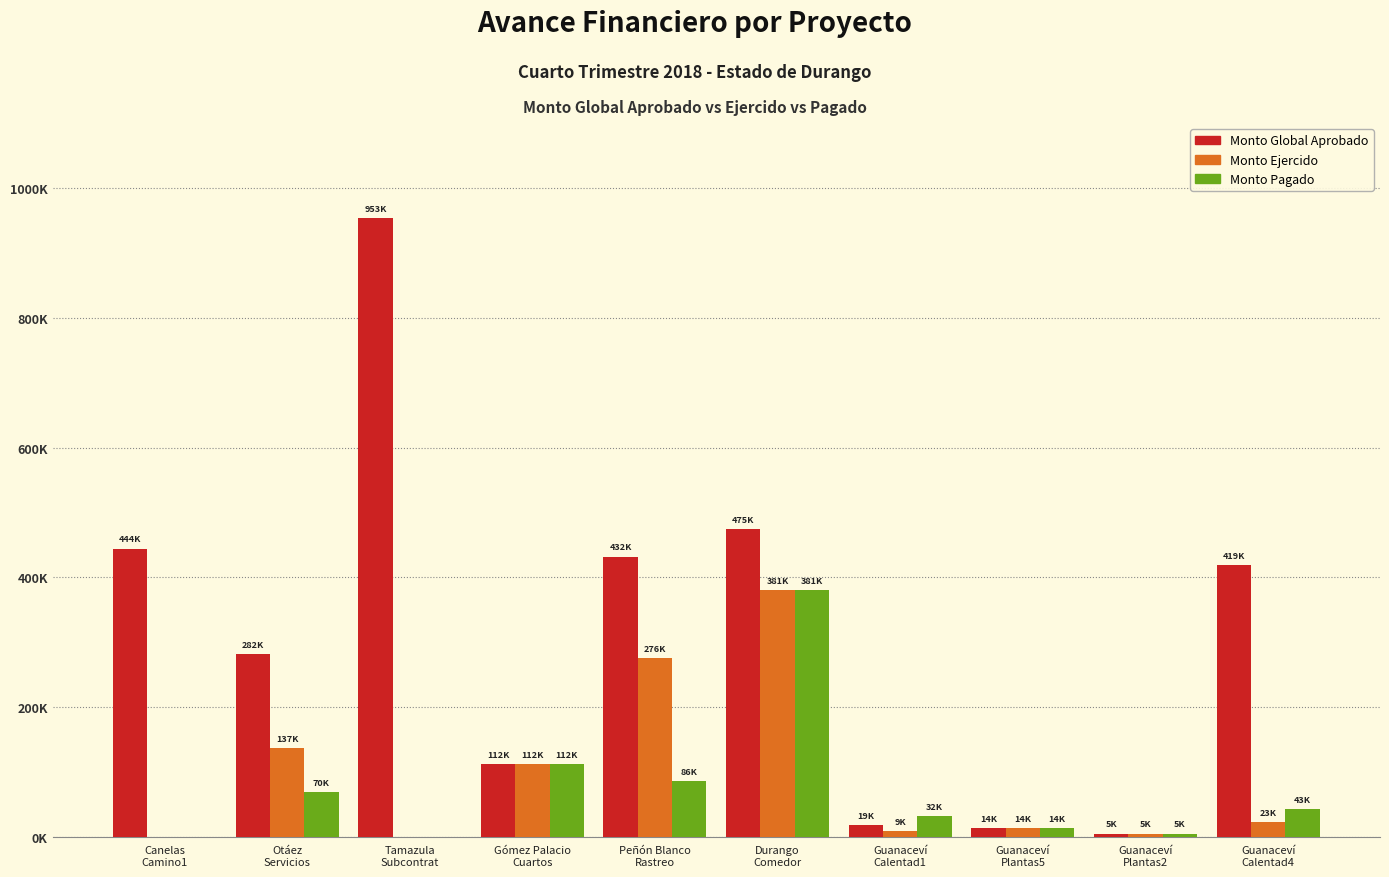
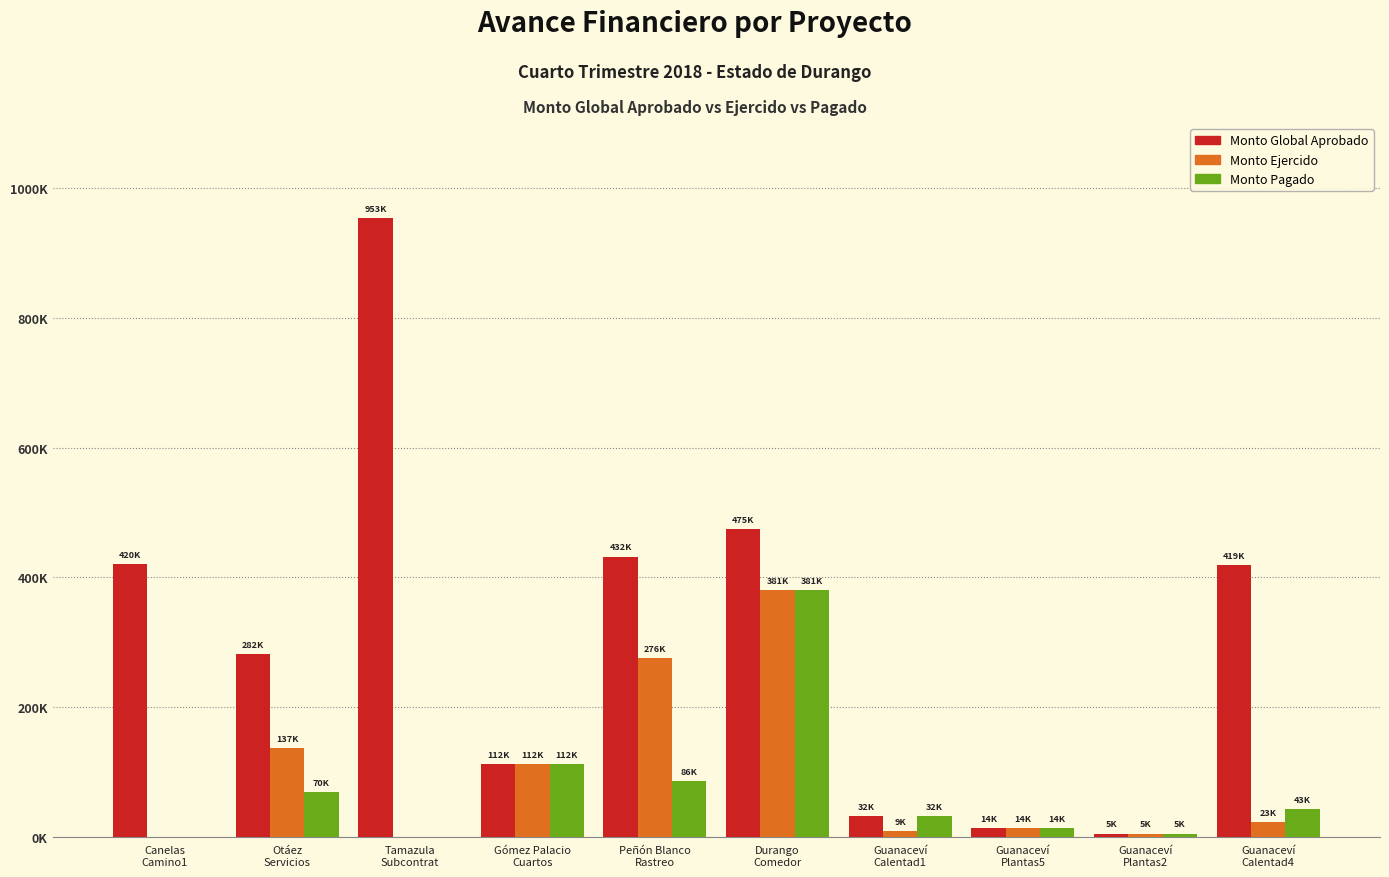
Monto Global Aprobado, Canelas Camino1: 444K -> 420K
Monto Global Aprobado, Guanaceví Calentad1: 19K -> 32K
